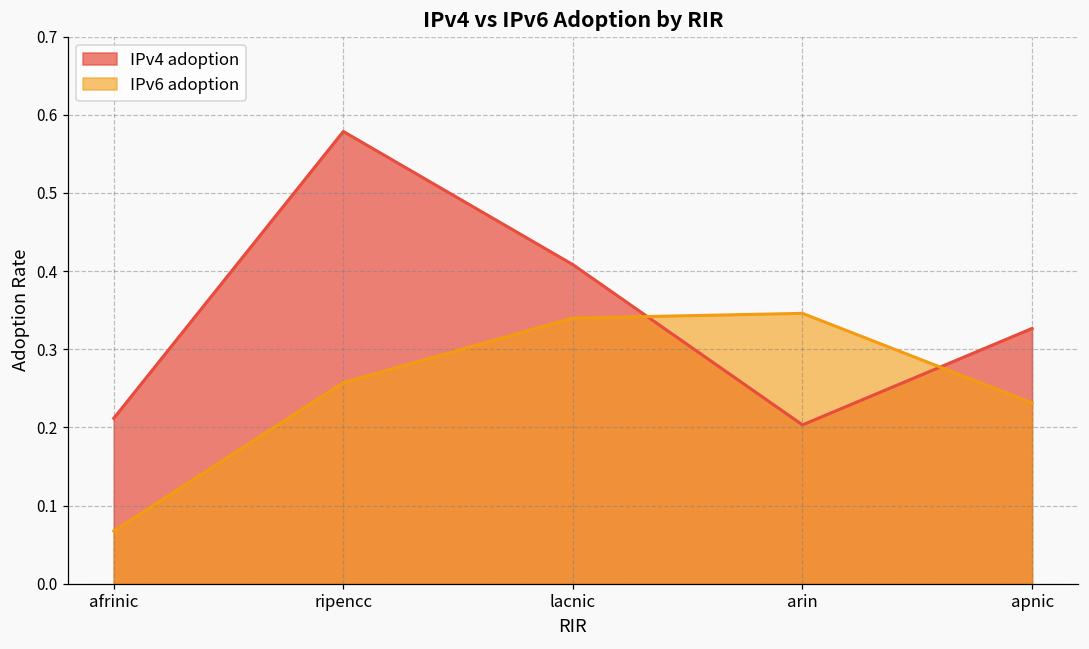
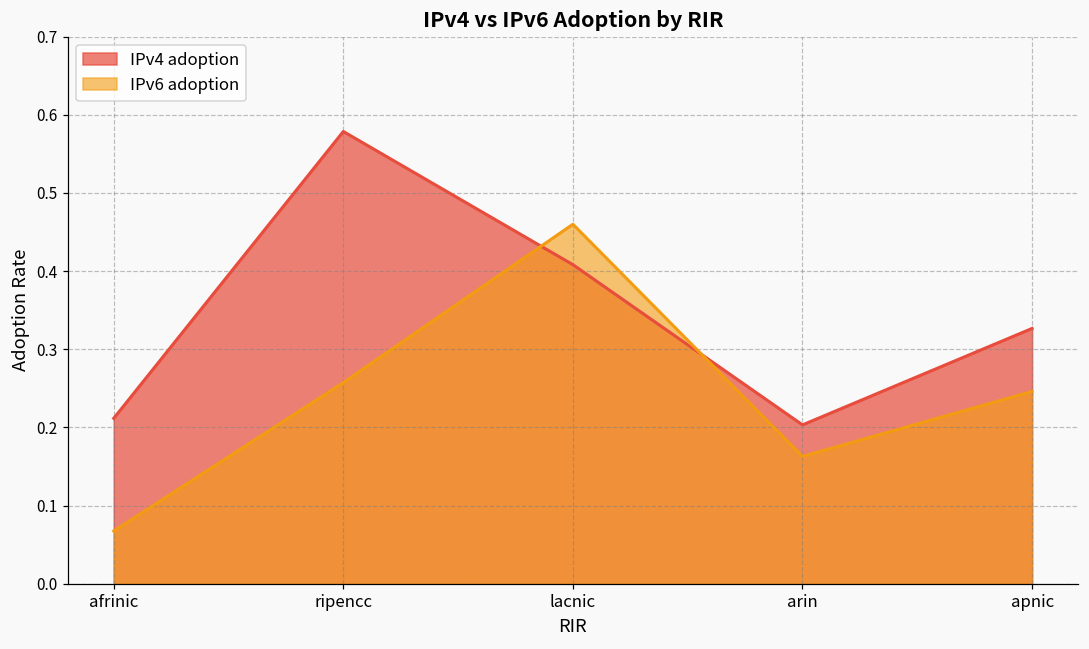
IPv6 adoption, lacnic: 0.34 -> 0.46
IPv6 adoption, arin: 0.35 -> 0.16
IPv6 adoption, apnic: 0.23 -> 0.25
